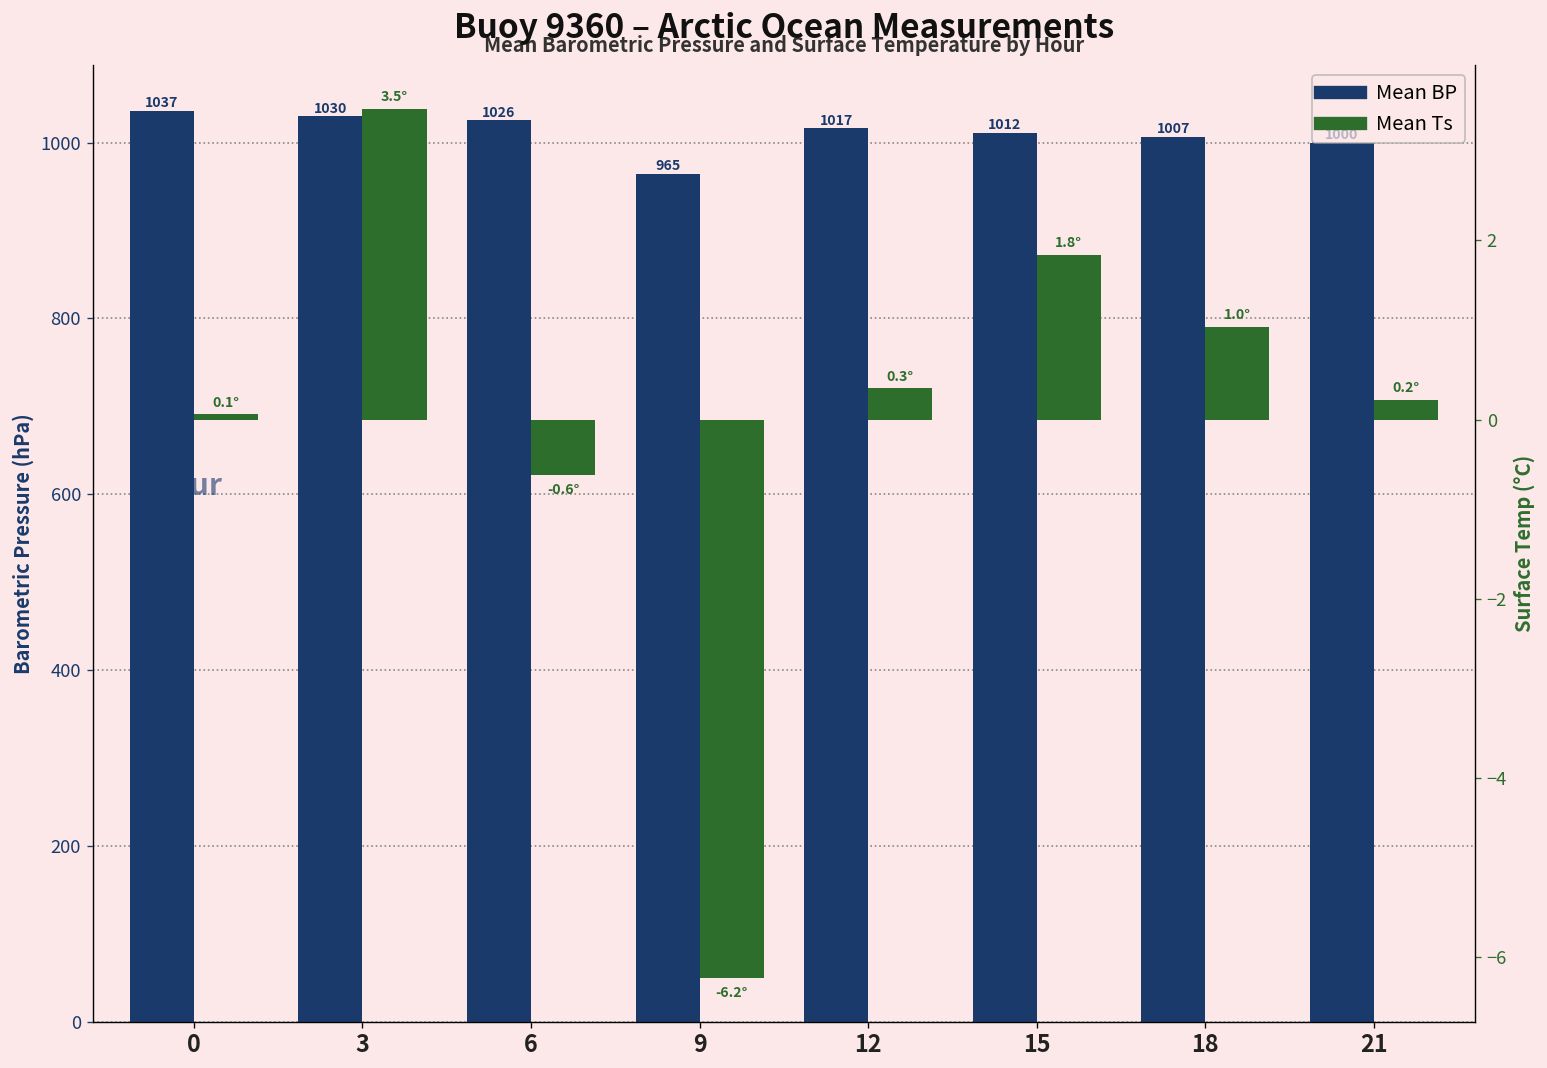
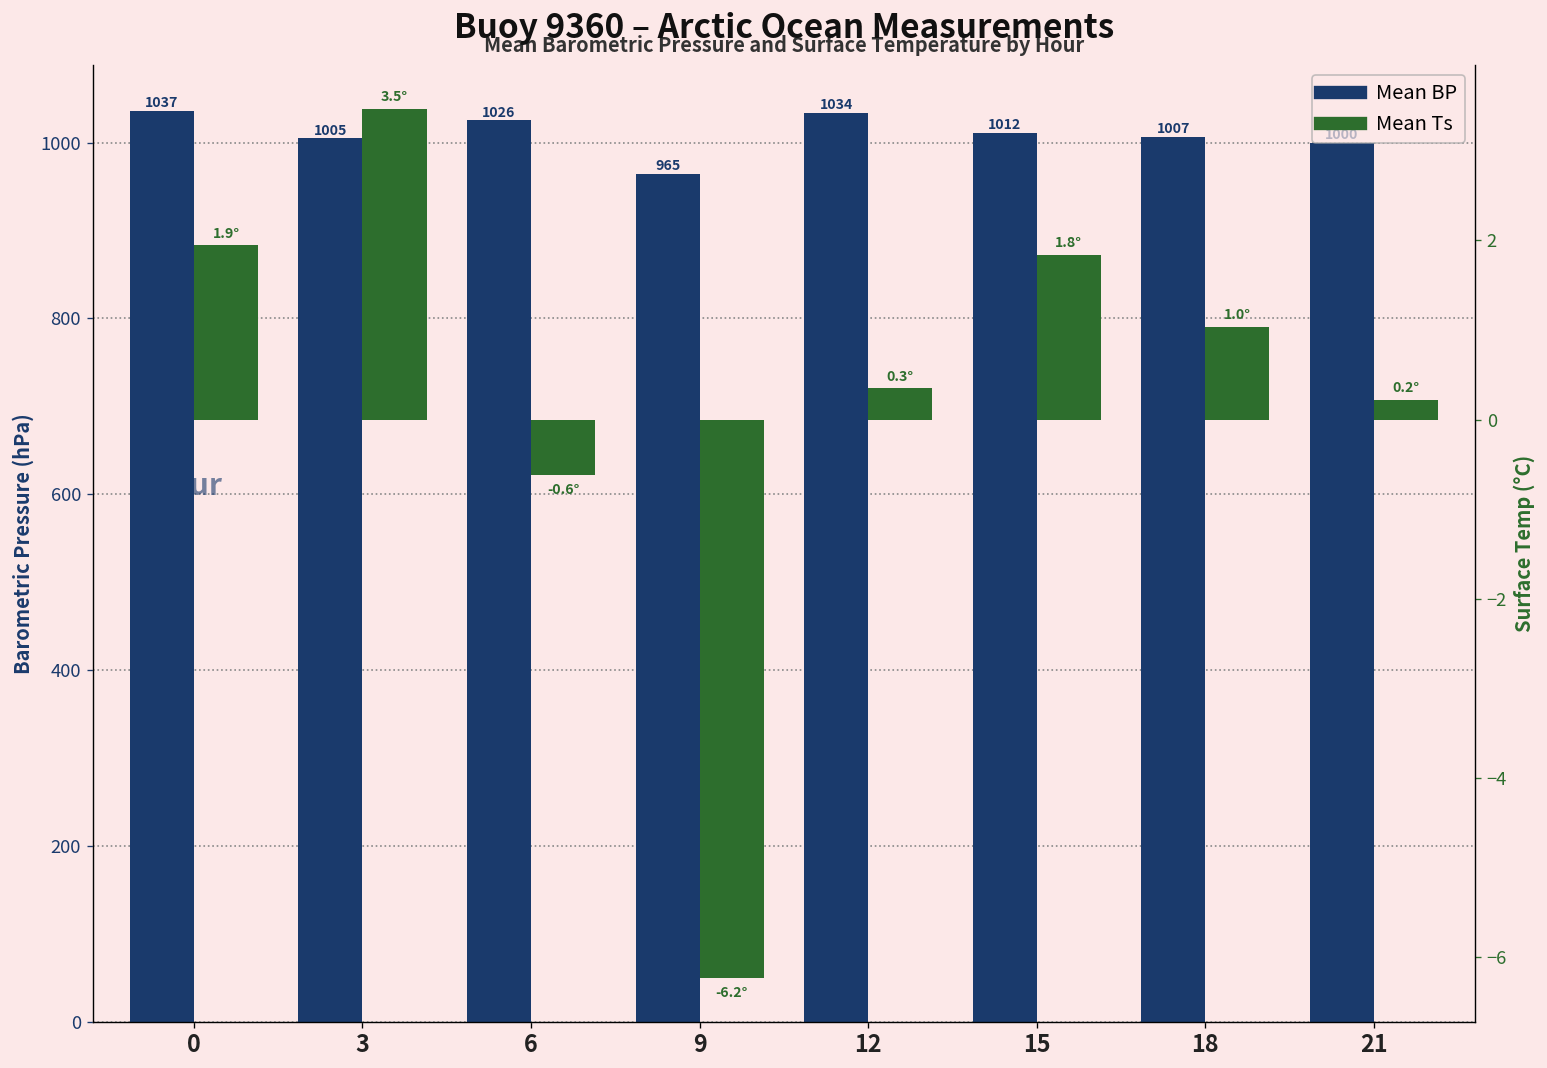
Mean BP, 3: 1030 -> 1005
Mean BP, 12: 1017 -> 1034
Mean Ts, 0: 0.1° -> 1.9°
